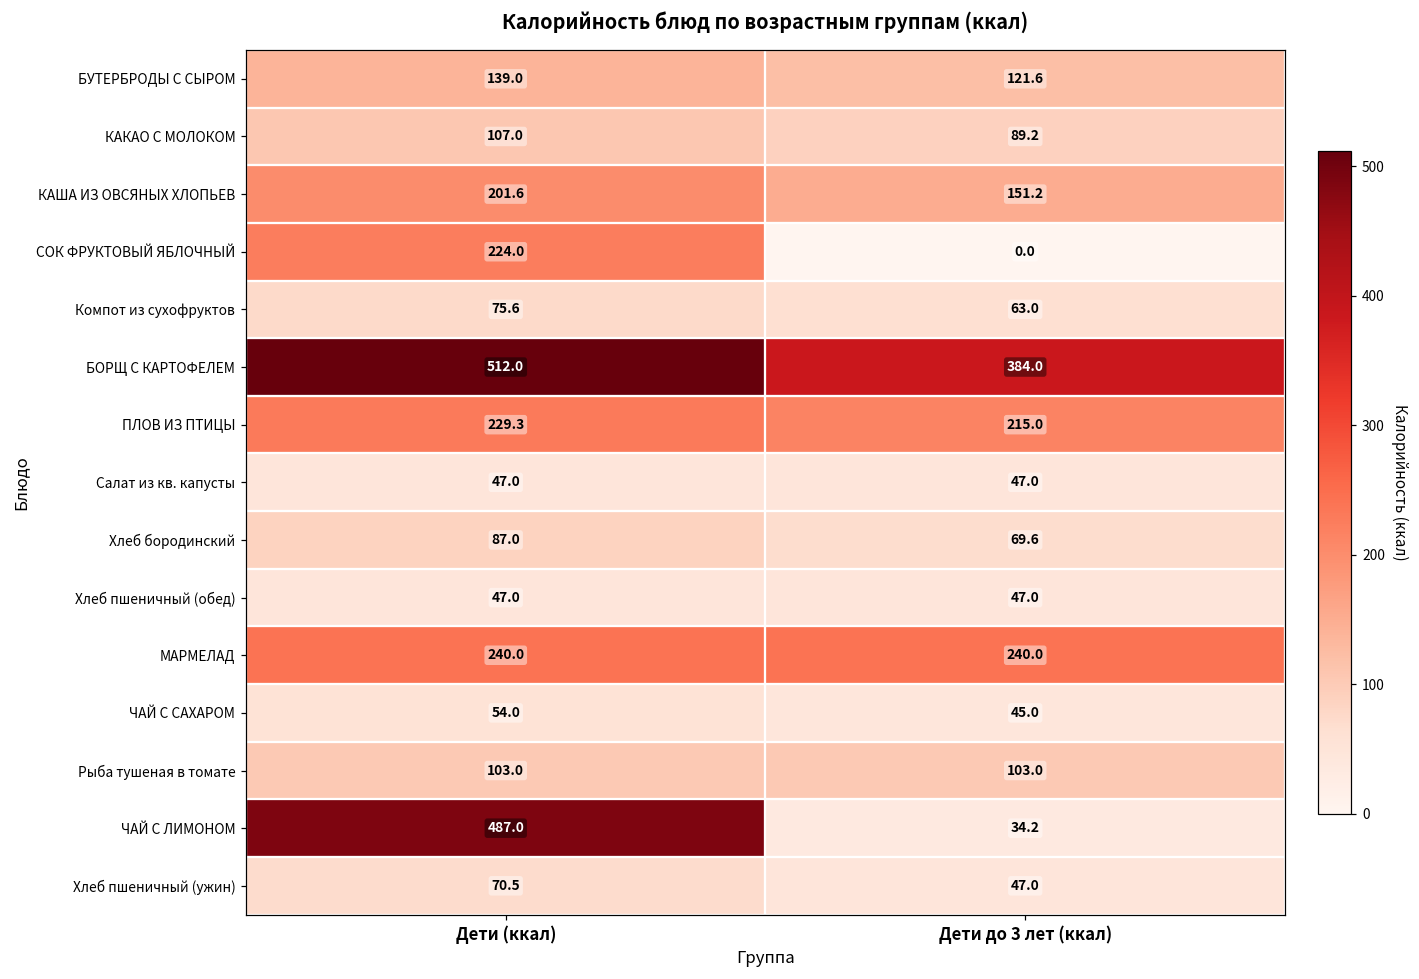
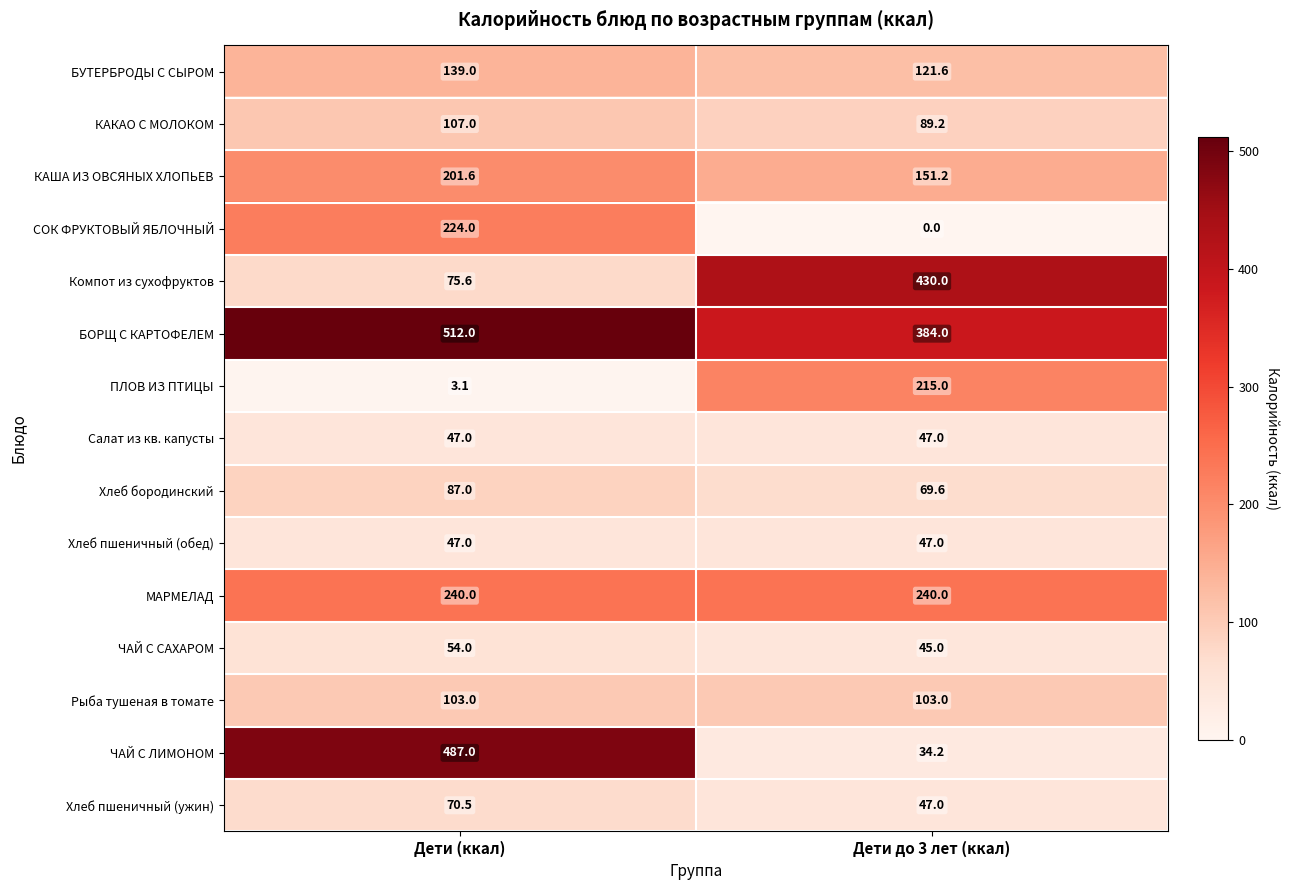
Компот из сухофруктов, Дети до 3 лет (ккал): 63.0 -> 430.0
ПЛОВ ИЗ ПТИЦЫ, Дети (ккал): 229.3 -> 3.1
